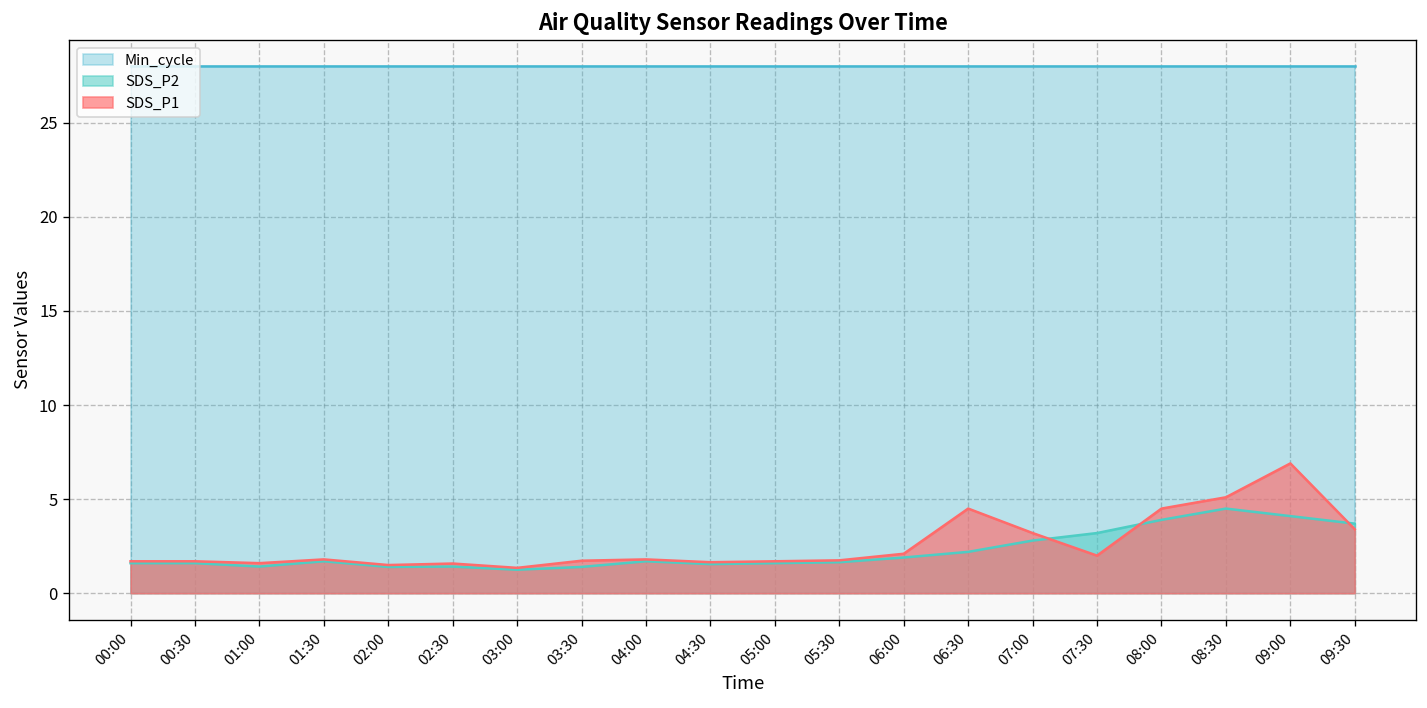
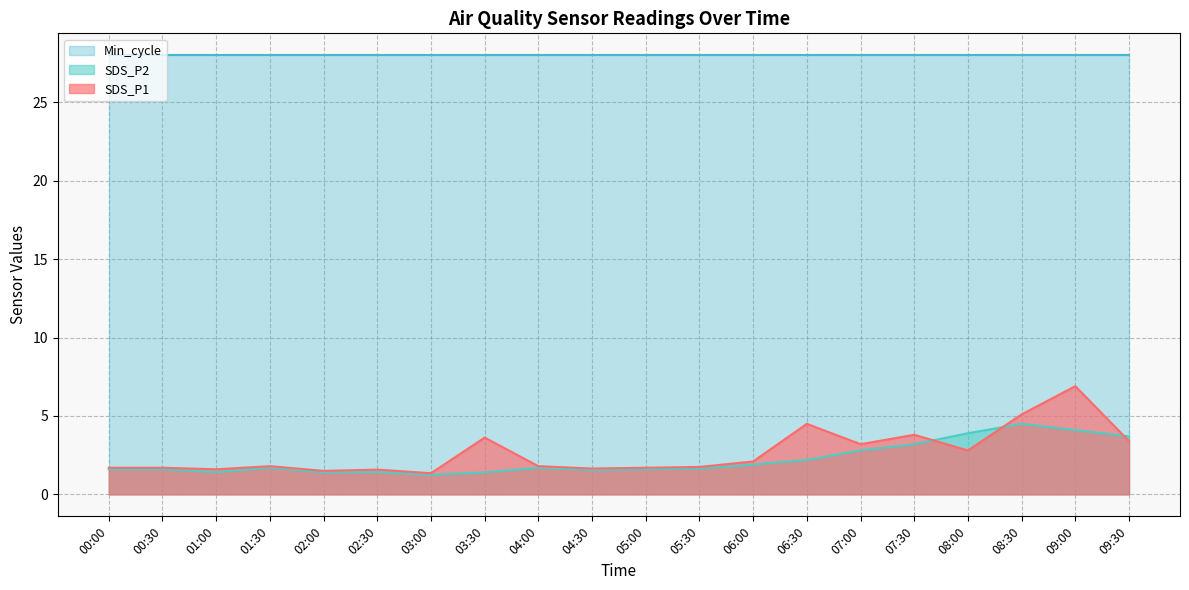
SDS_P1, 03:30: 1.7 -> 3.6
SDS_P1, 07:30: 2.0 -> 3.8
SDS_P1, 08:00: 4.5 -> 2.8
